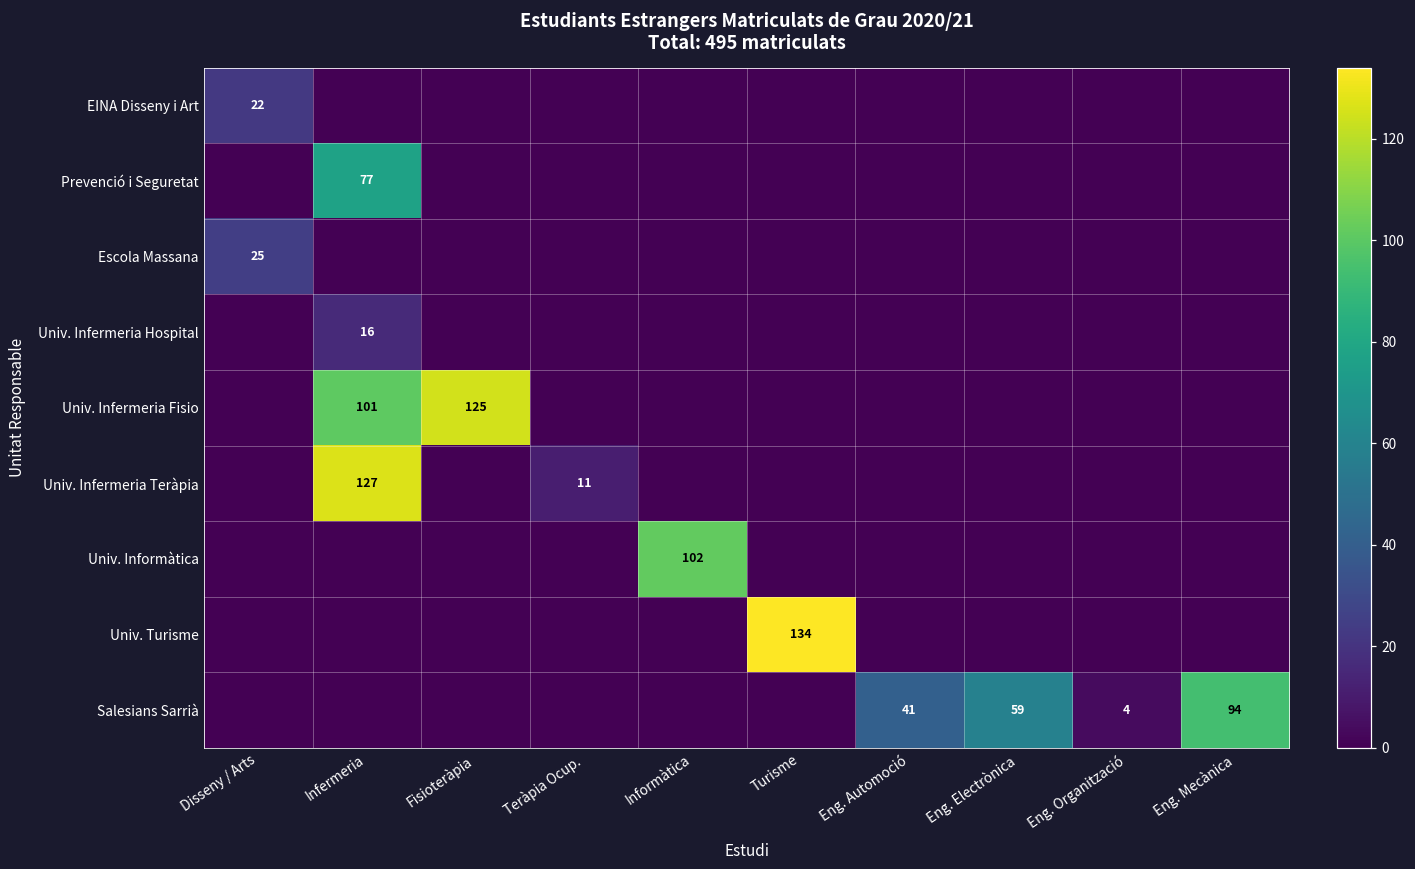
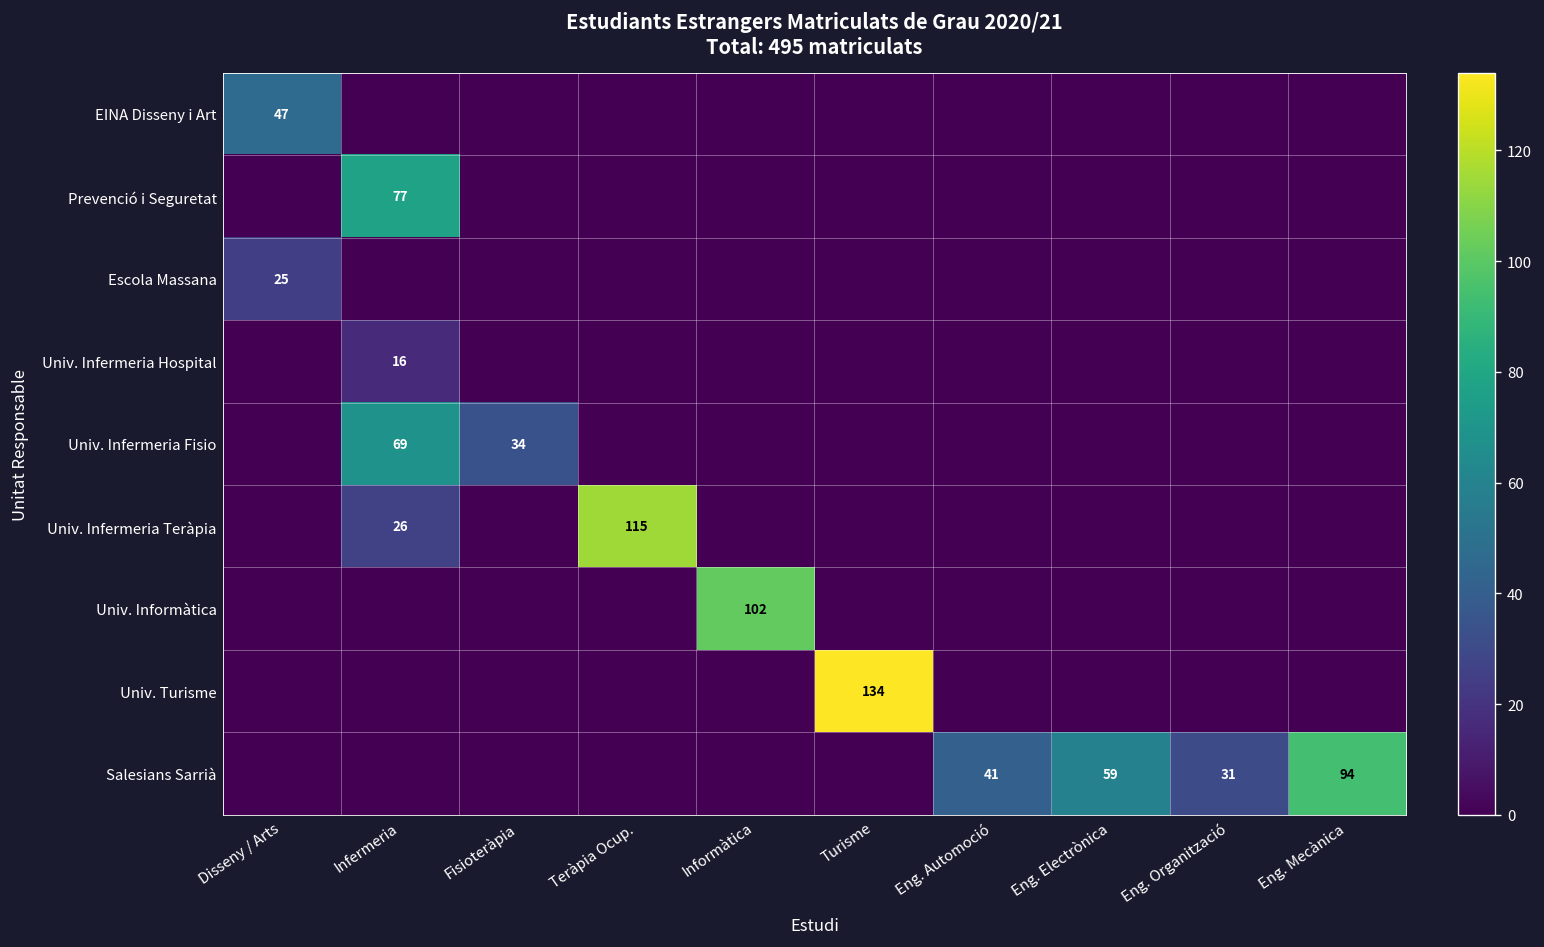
EINA Disseny i Art, Disseny / Arts: 22 -> 47
Univ. Infermeria Fisio, Infermeria: 101 -> 69
Univ. Infermeria Fisio, Fisioteràpia: 125 -> 34
Univ. Infermeria Teràpia, Infermeria: 127 -> 26
Univ. Infermeria Teràpia, Teràpia Ocup.: 11 -> 115
Salesians Sarrià, Eng. Organització: 4 -> 31
